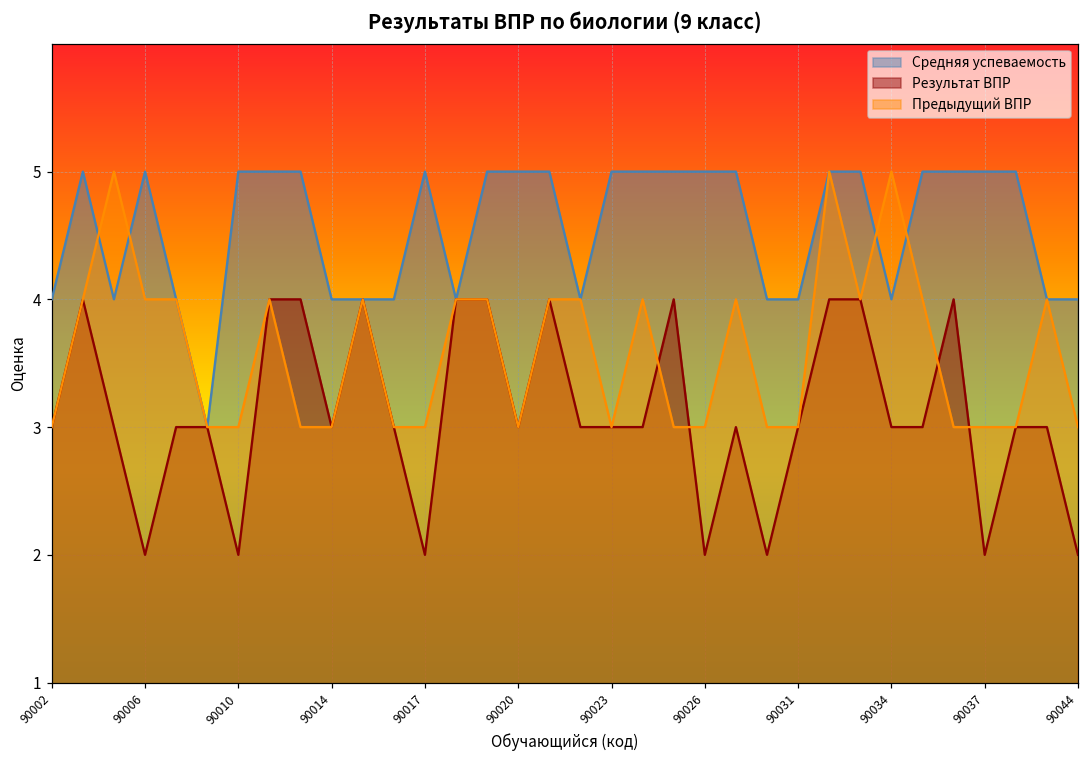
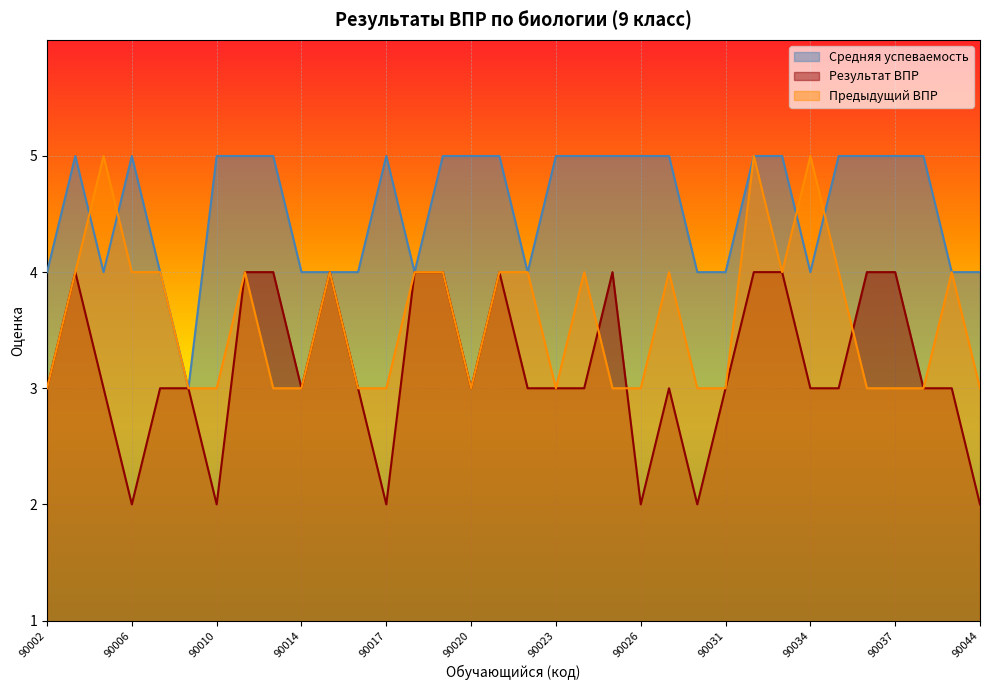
Результат ВПР, 90037: 2 -> 4
